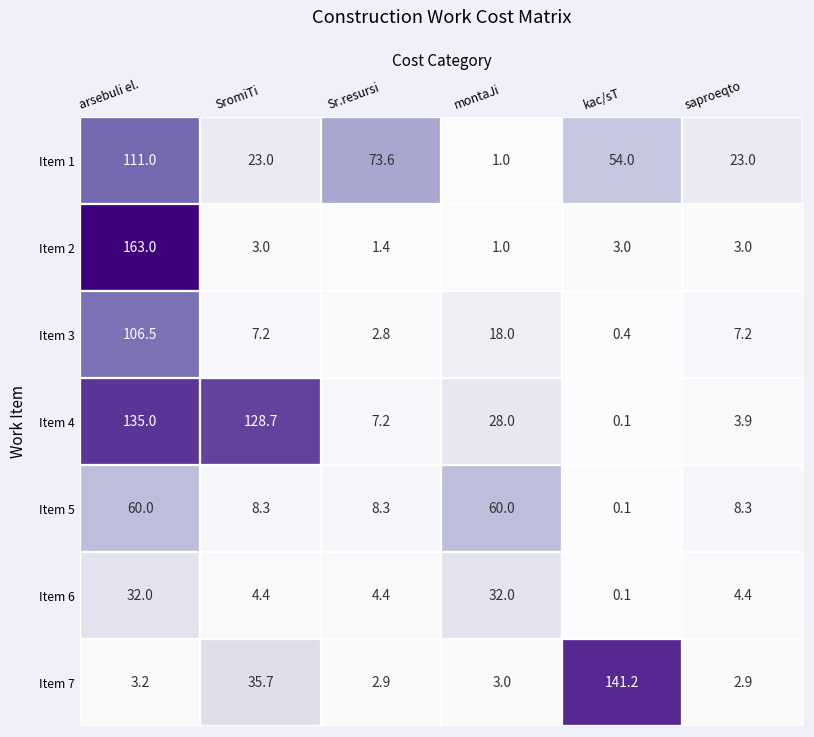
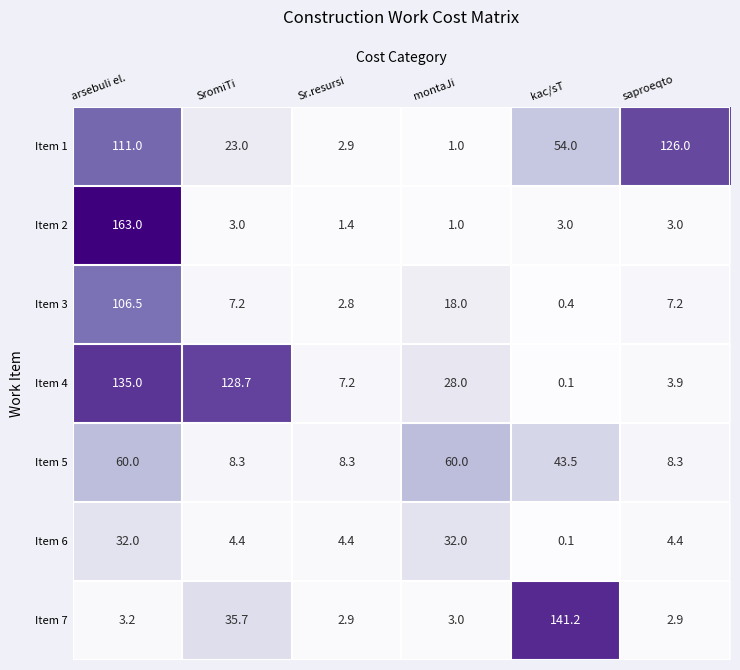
Item 1, Sr.resursi: 73.6 -> 2.9
Item 1, saproeqto: 23.0 -> 126.0
Item 5, kac/sT: 0.1 -> 43.5
